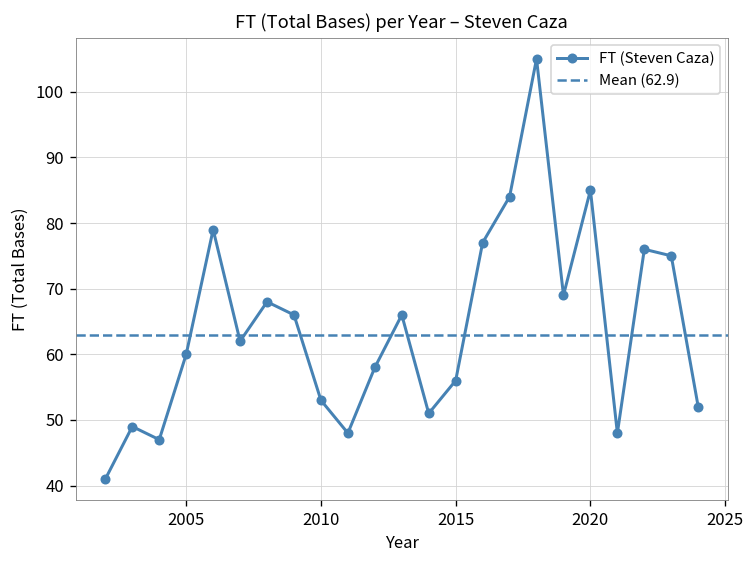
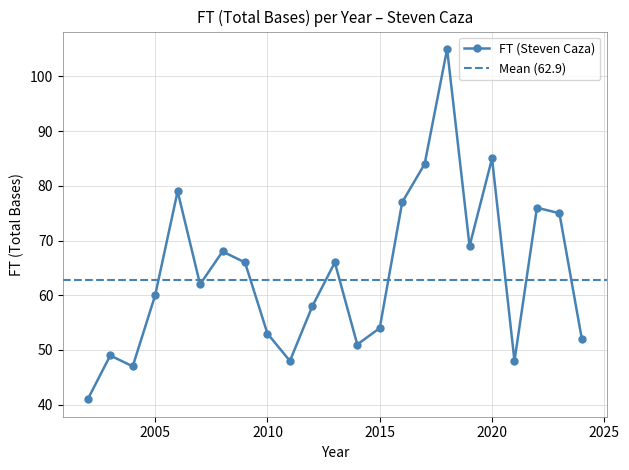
2015: 56 -> 54
